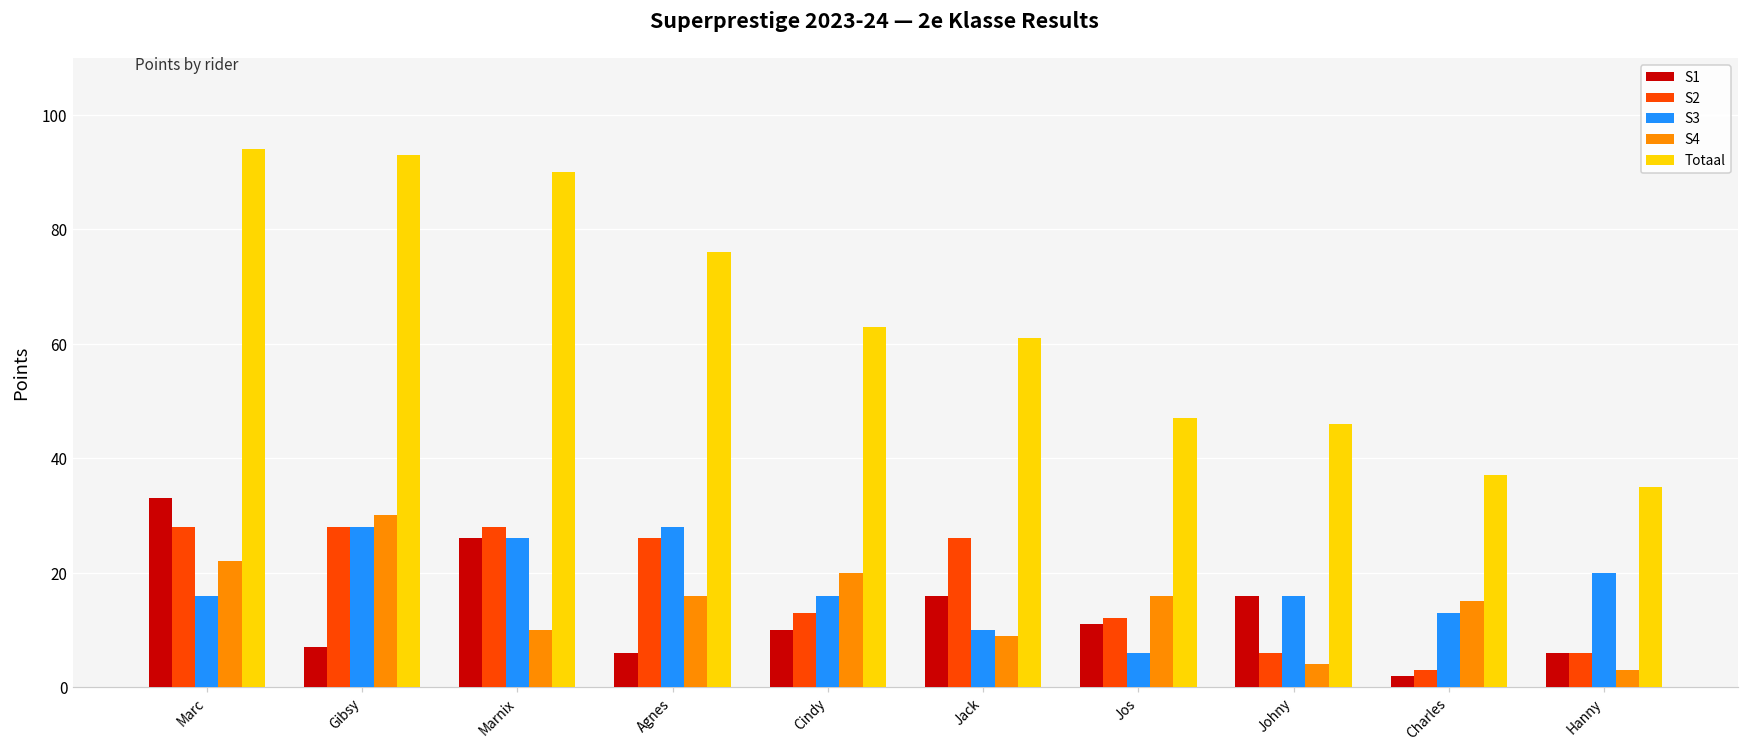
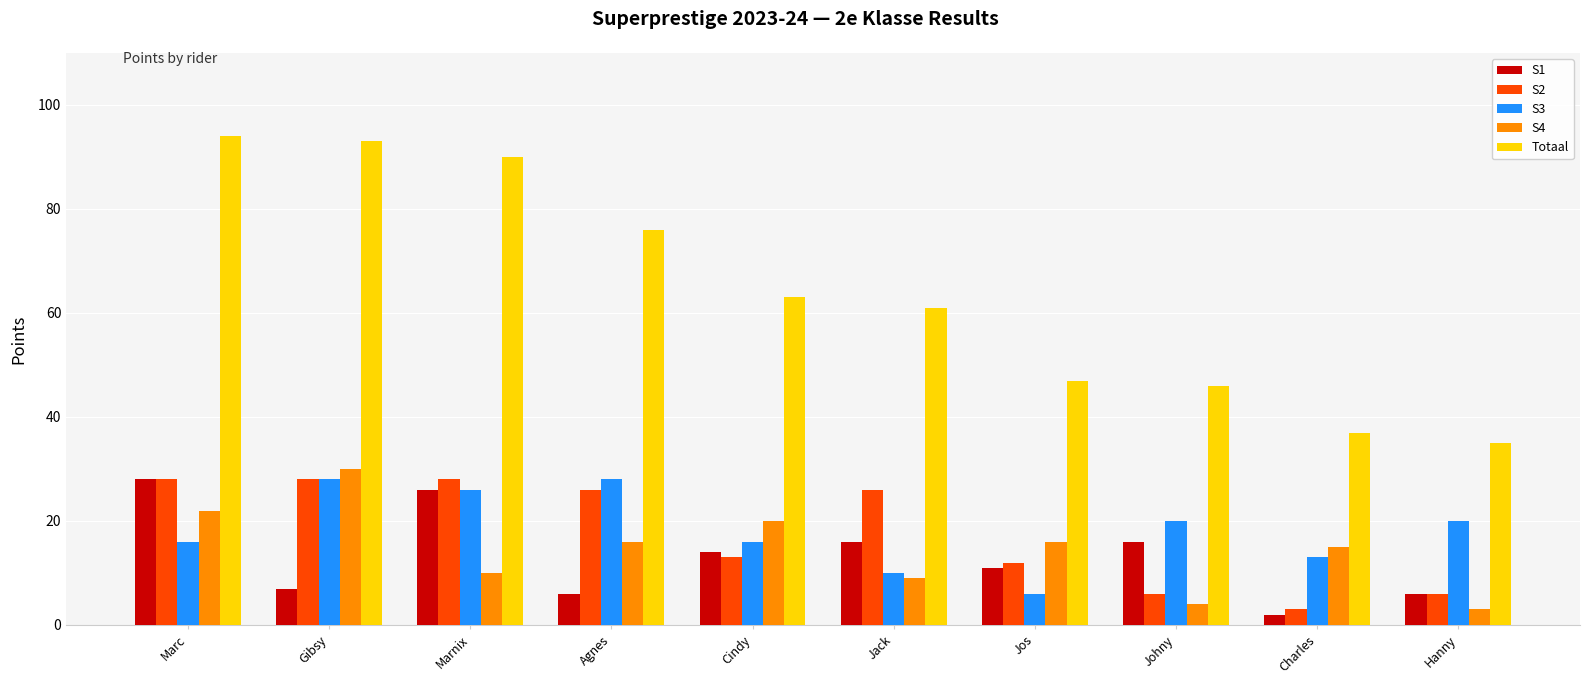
S1, Marc: 33 -> 28
S1, Cindy: 10 -> 14
S3, Johny: 16 -> 20
